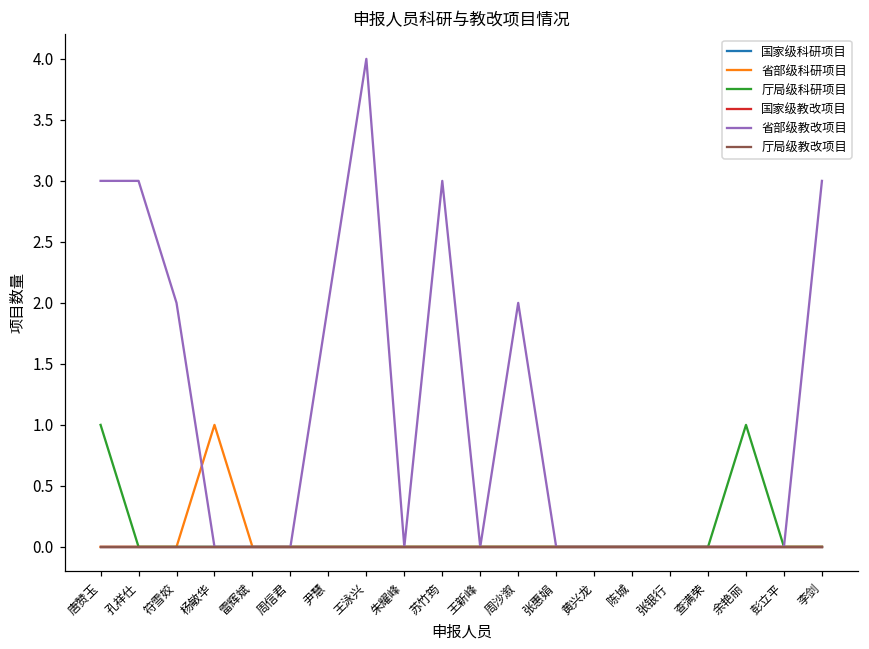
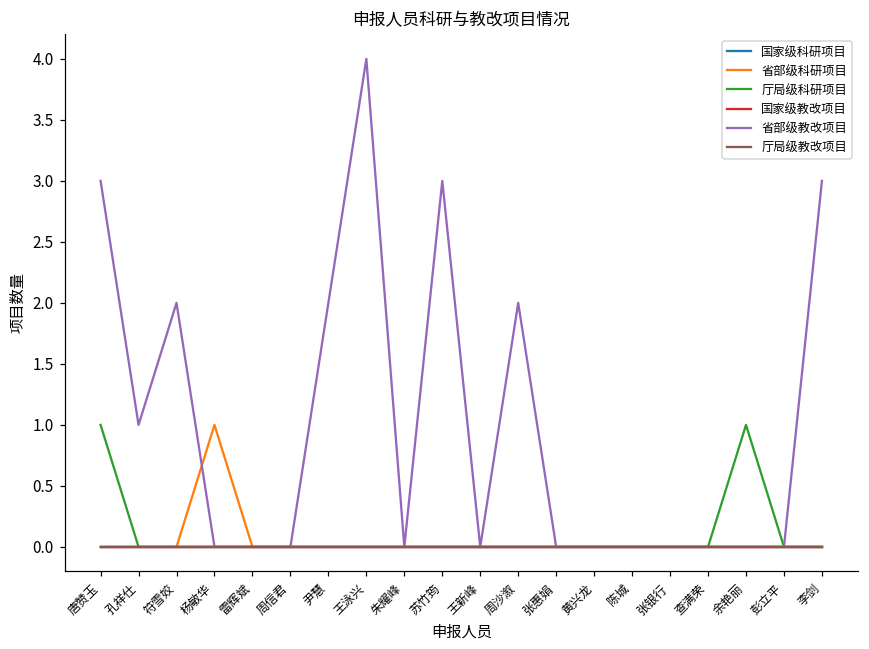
省部级教改项目, 孔祥仕: 3 -> 1
